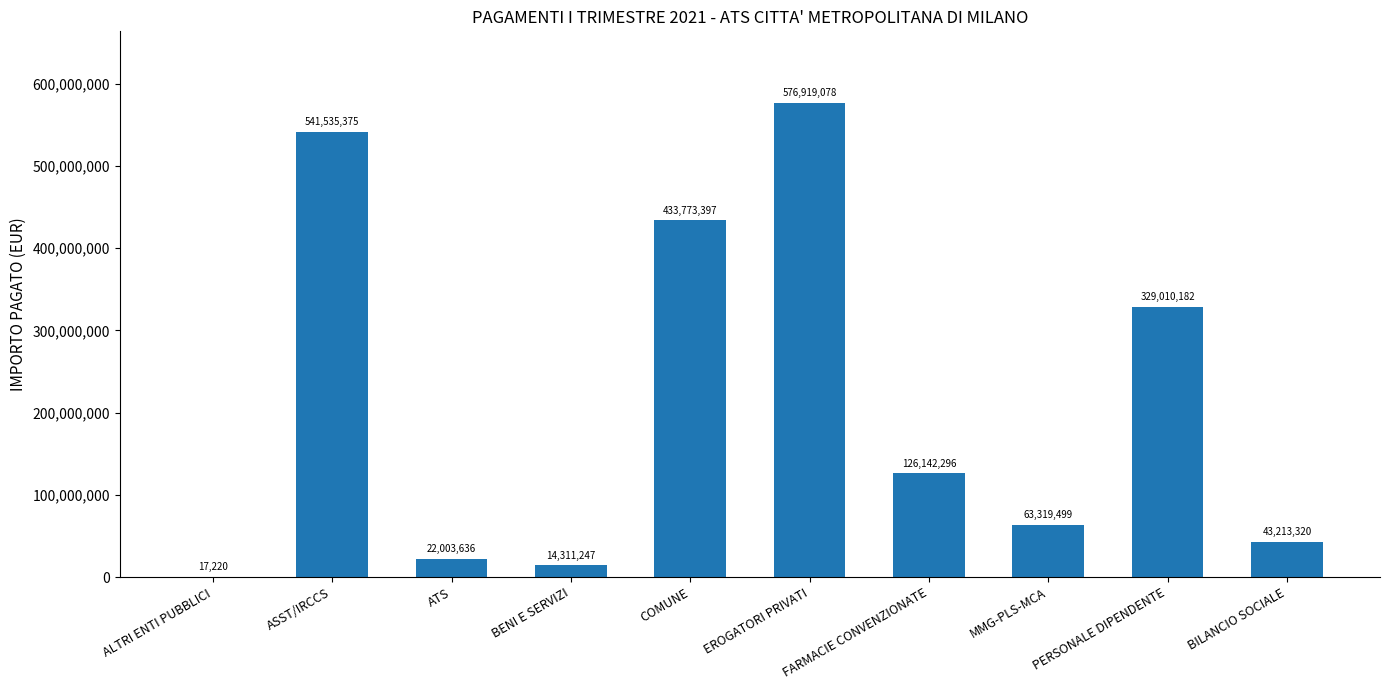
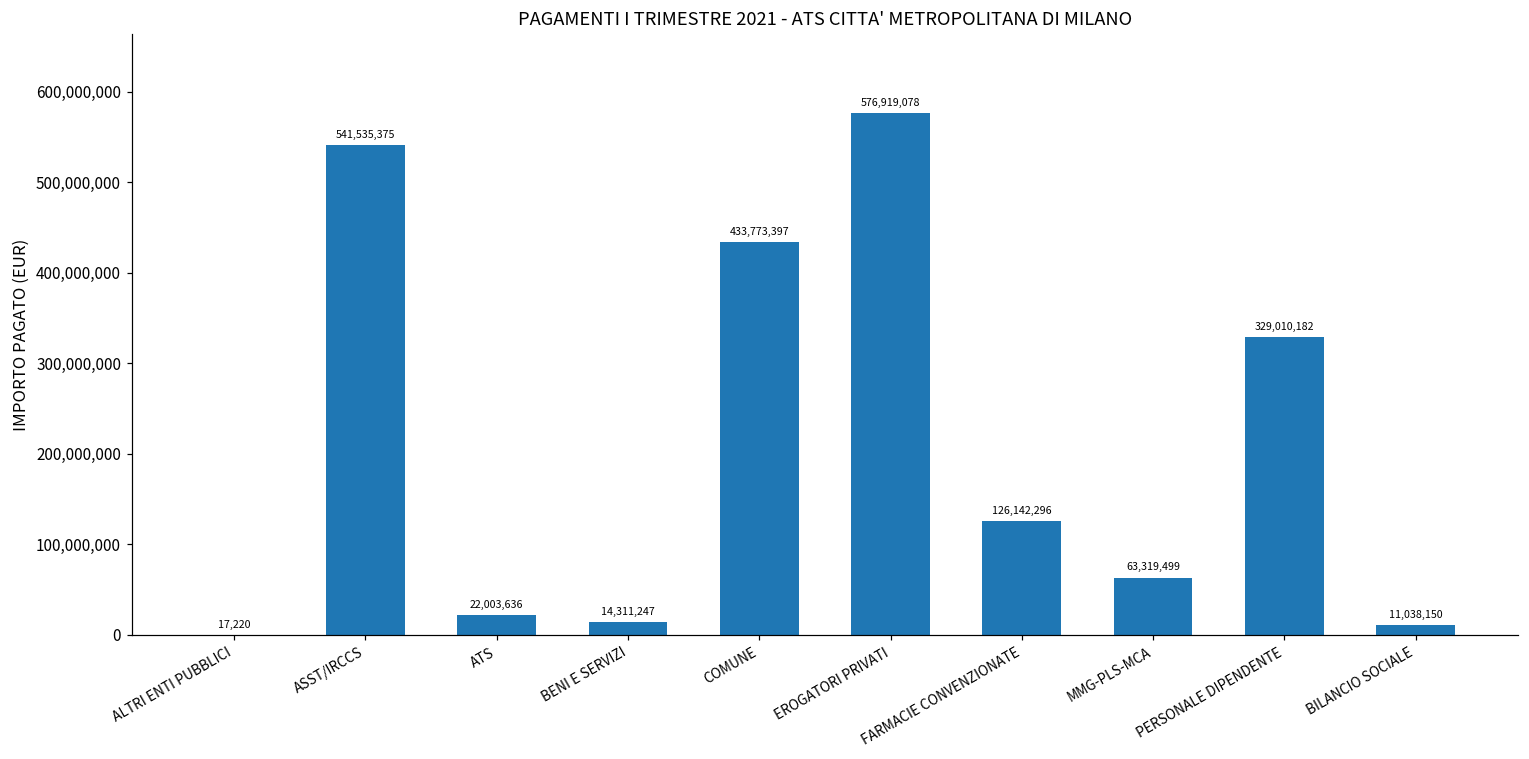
BILANCIO SOCIALE: 43,213,320 -> 11,038,150
